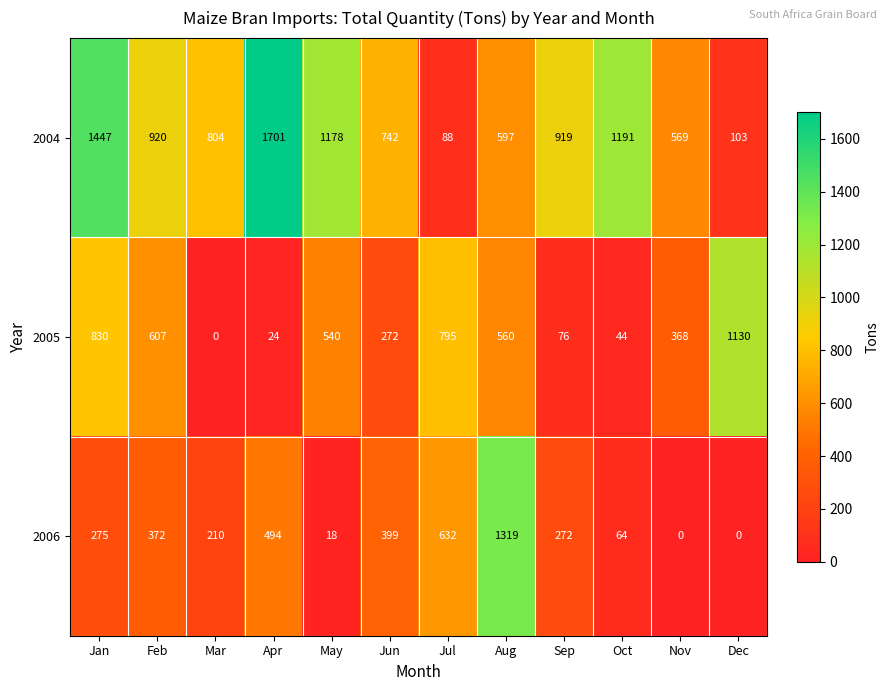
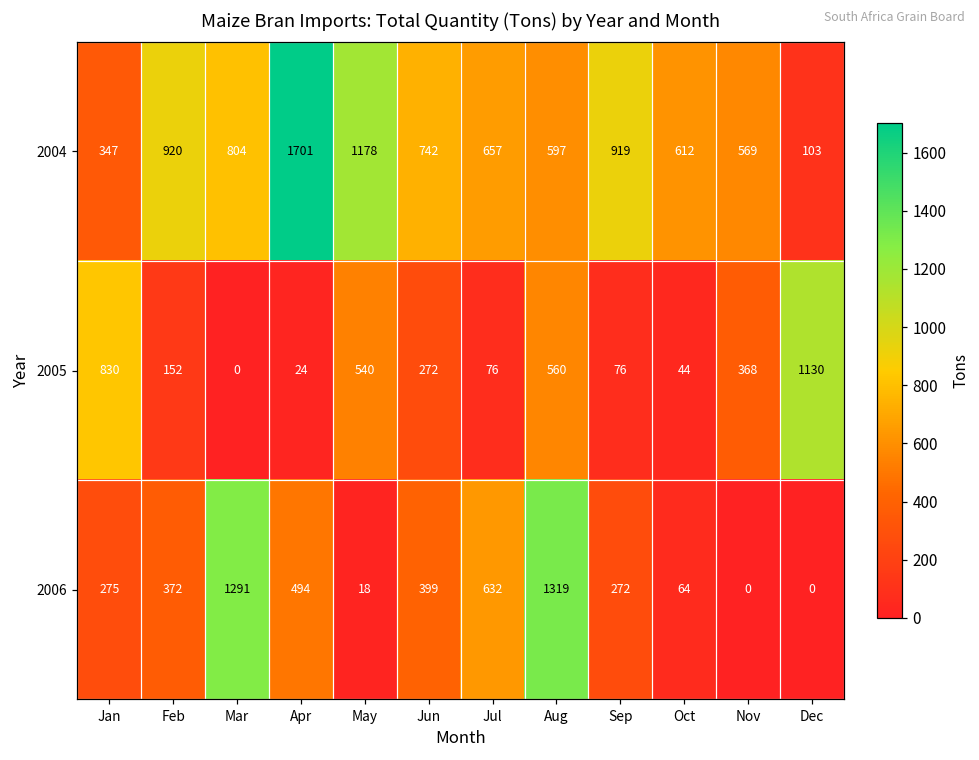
2004, Jan: 1447 -> 347
2004, Jul: 88 -> 657
2004, Oct: 1191 -> 612
2005, Feb: 607 -> 152
2005, Jul: 795 -> 76
2006, Mar: 210 -> 1291
